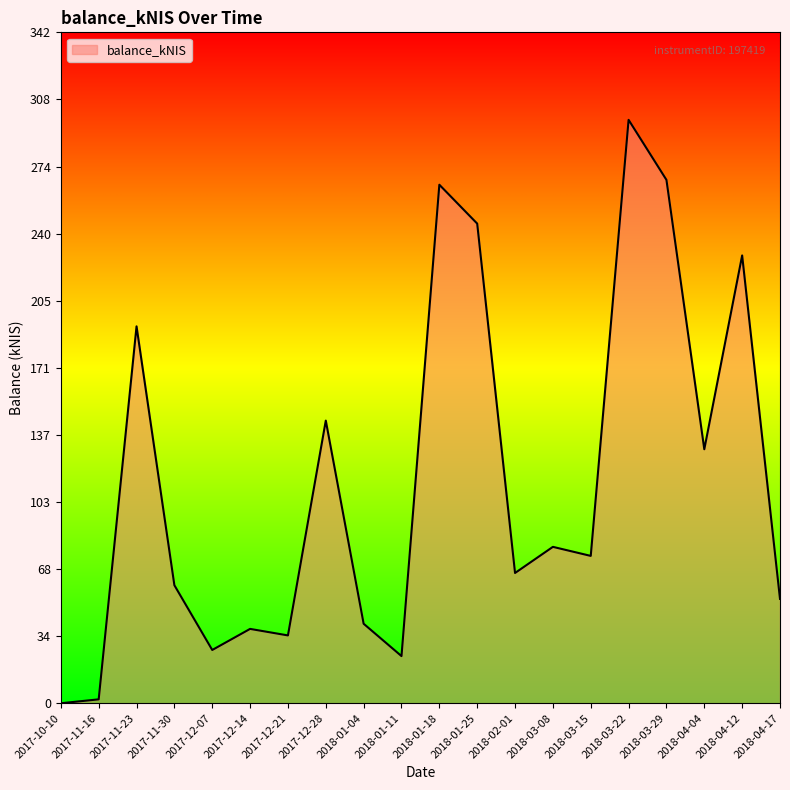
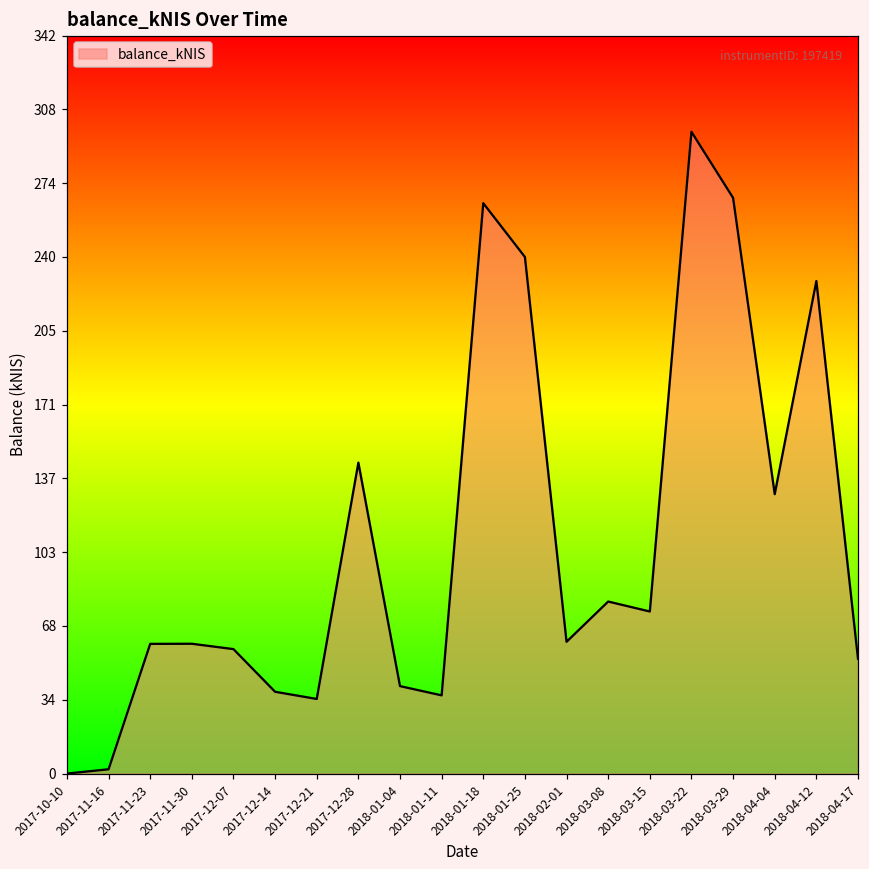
2017-11-23: 192 -> 60
2017-12-07: 27 -> 58
2018-01-11: 24 -> 36
2018-01-25: 245 -> 240
2018-02-01: 66 -> 61
